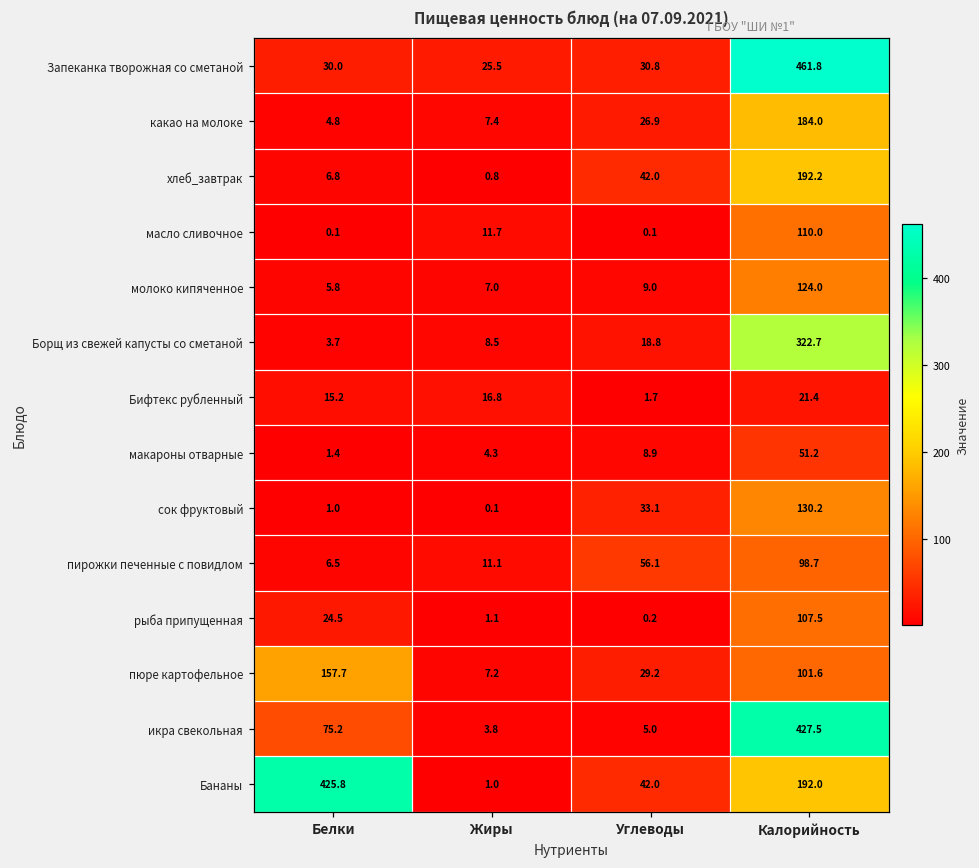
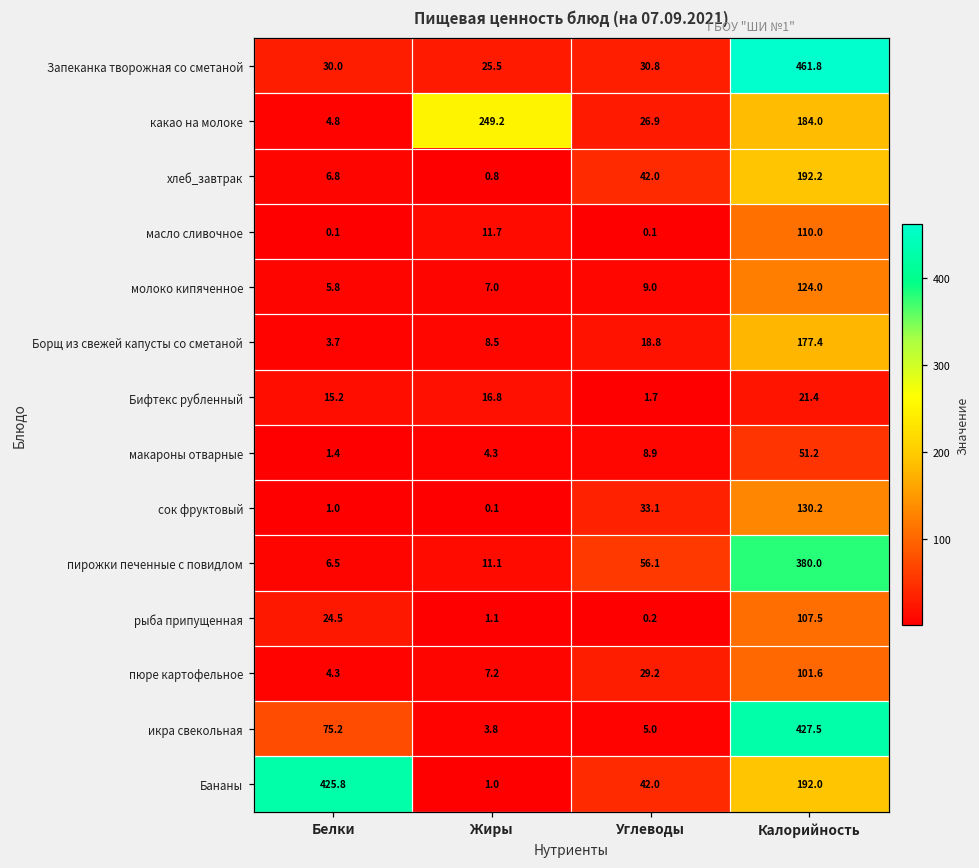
какао на молоке, Жиры: 7.4 -> 249.2
Борщ из свежей капусты со сметаной, Калорийность: 322.7 -> 177.4
пирожки печенные с повидлом, Калорийность: 98.7 -> 380.0
пюре картофельное, Белки: 157.7 -> 4.3
